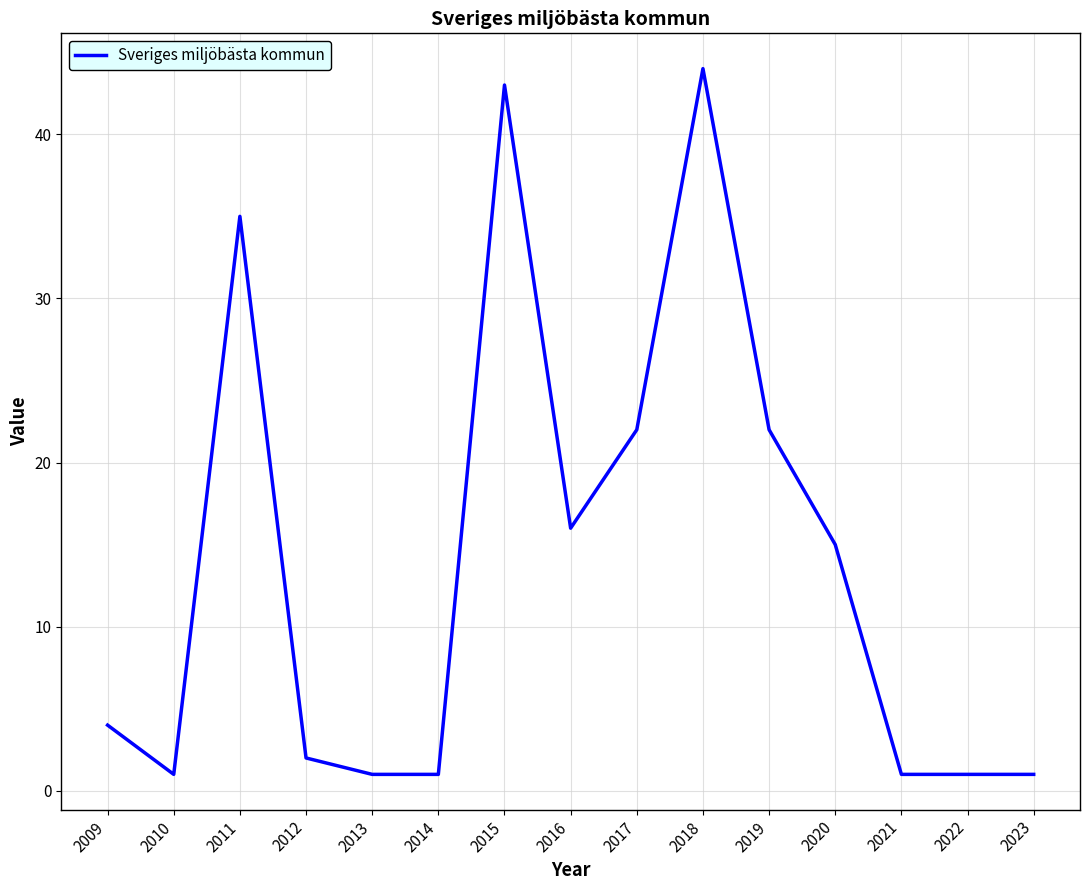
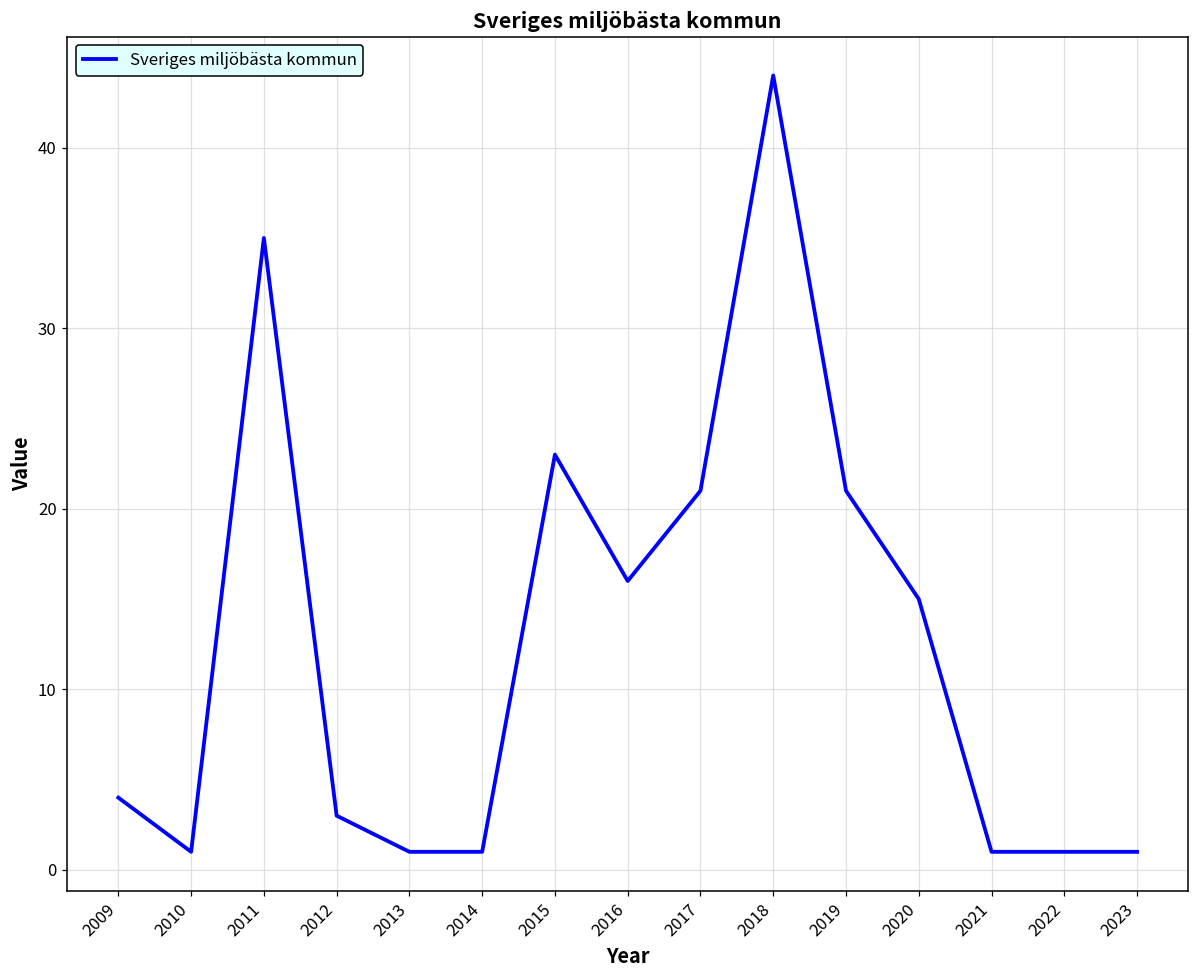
2012: 2 -> 3
2015: 43 -> 23
2017: 22 -> 21
2019: 22 -> 21
